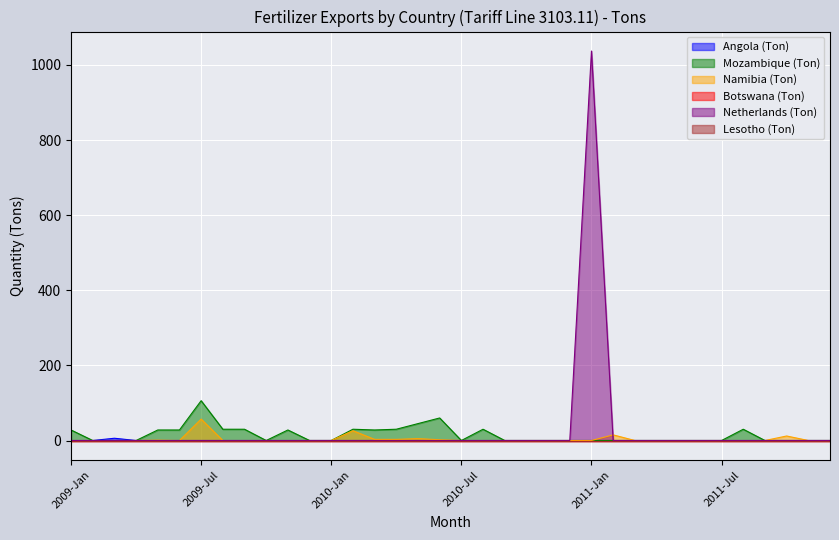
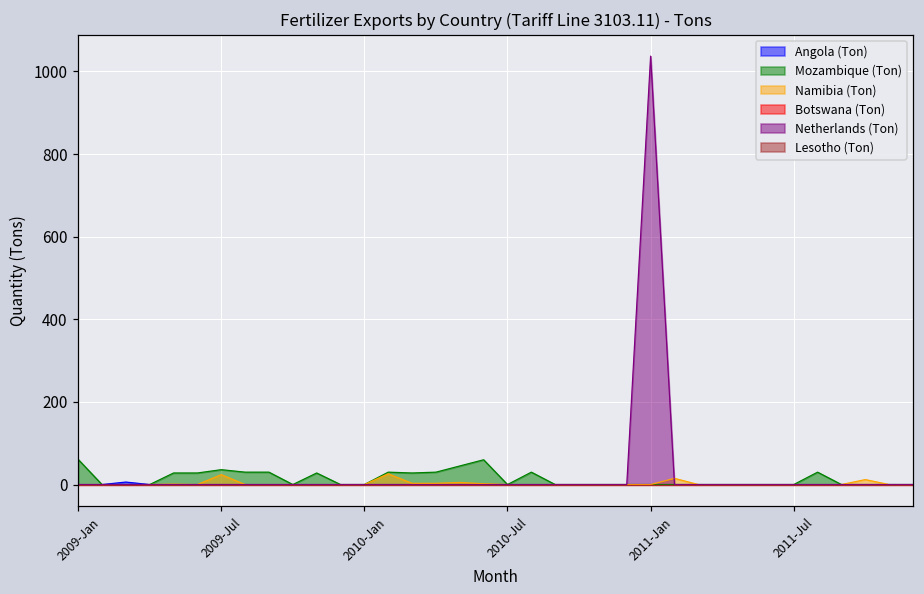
Mozambique (Ton), 2009-Jan: 30 -> 60
Mozambique (Ton), 2009-Jul: 110 -> 40
Namibia (Ton), 2009-Jul: 60 -> 20
